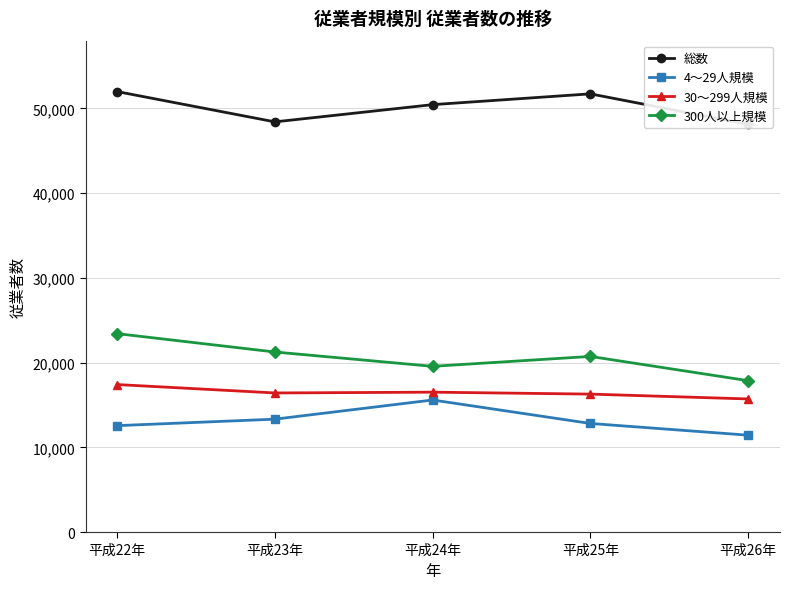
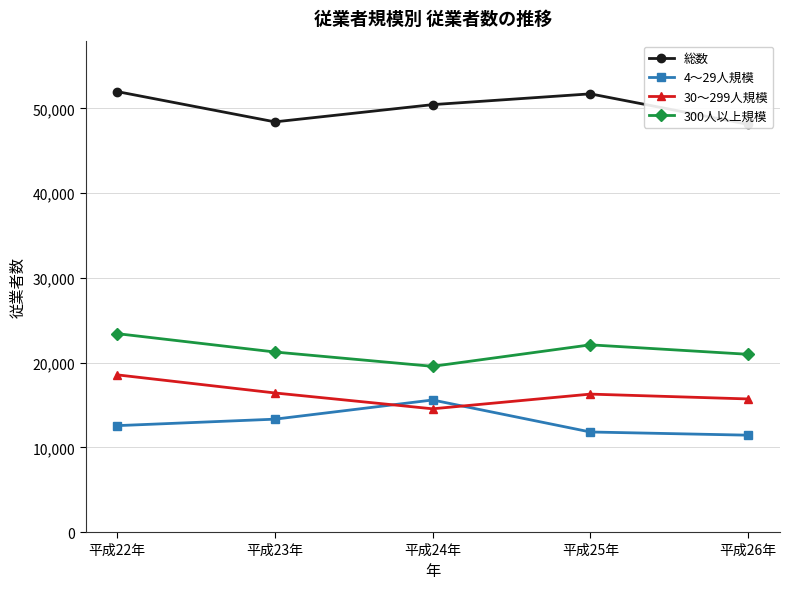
30～299人規模, 平成22年: 17,000 -> 19,000
30～299人規模, 平成24年: 17,000 -> 15,000
4～29人規模, 平成25年: 13,000 -> 12,000
300人以上規模, 平成25年: 21,000 -> 22,000
300人以上規模, 平成26年: 18,000 -> 21,000
